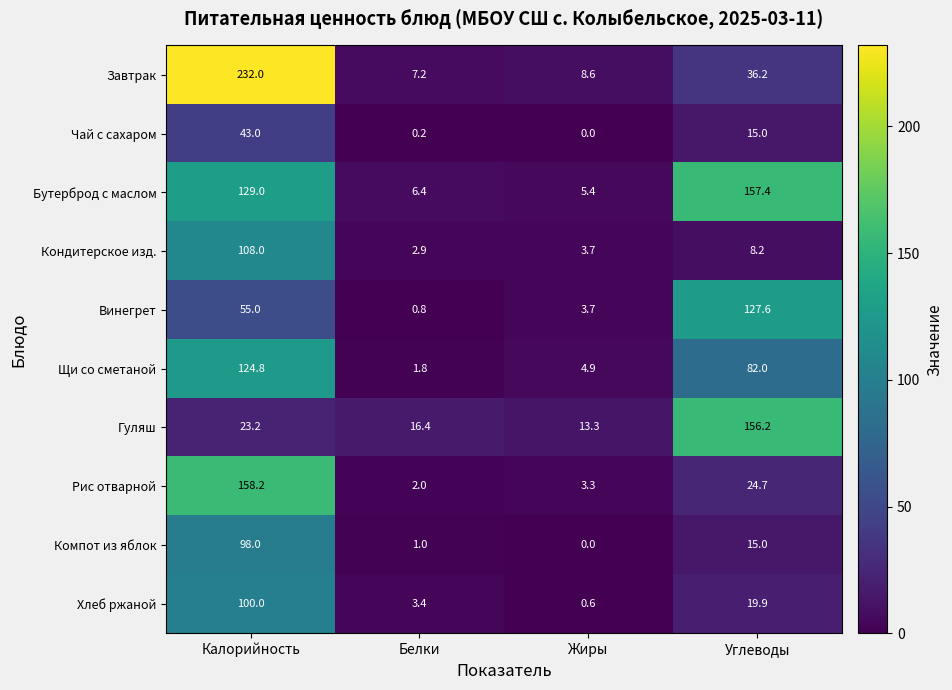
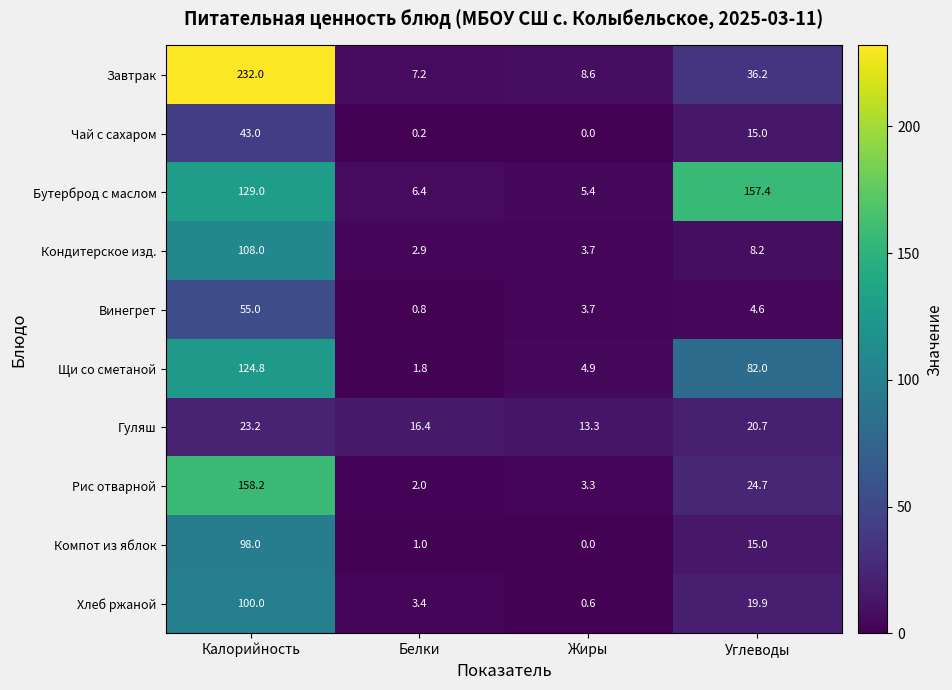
Винегрет, Углеводы: 127.6 -> 4.6
Гуляш, Углеводы: 156.2 -> 20.7
